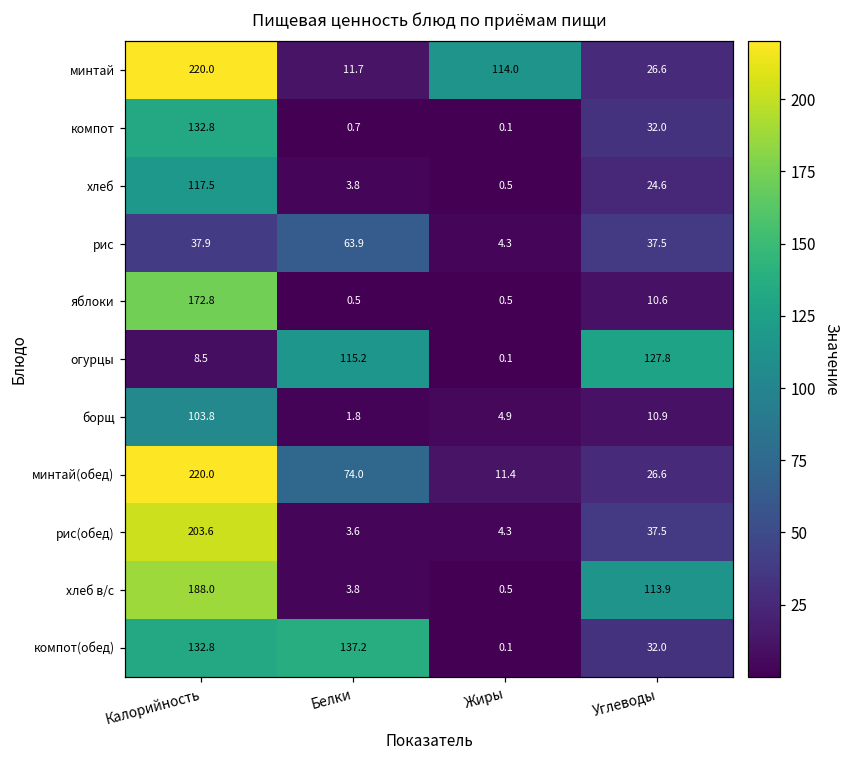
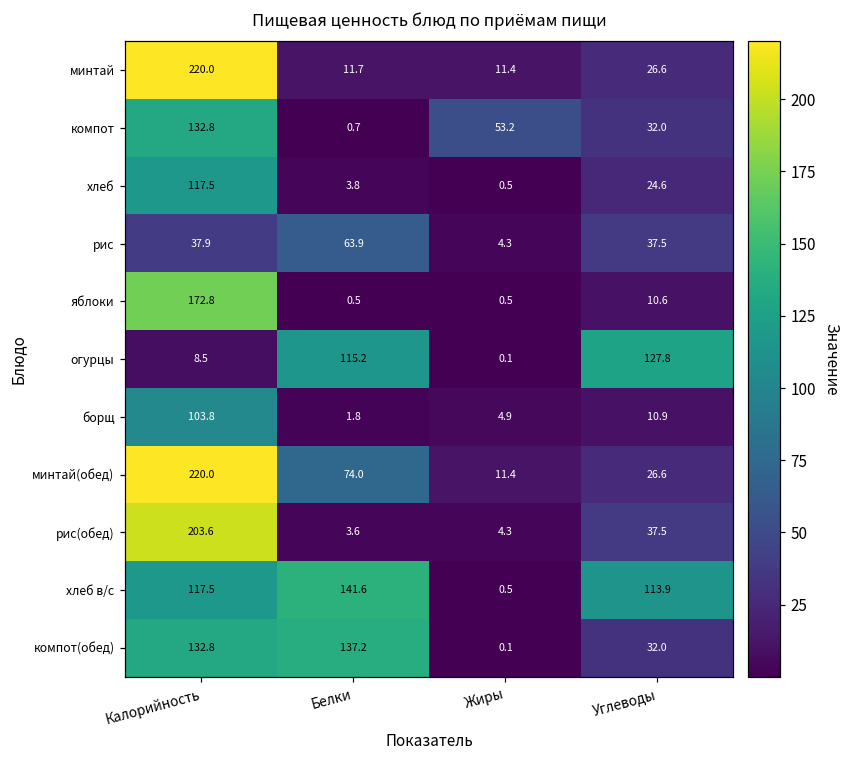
минтай, Жиры: 114.0 -> 11.4
компот, Жиры: 0.1 -> 53.2
хлеб в/с, Калорийность: 188.0 -> 117.5
хлеб в/с, Белки: 3.8 -> 141.6
